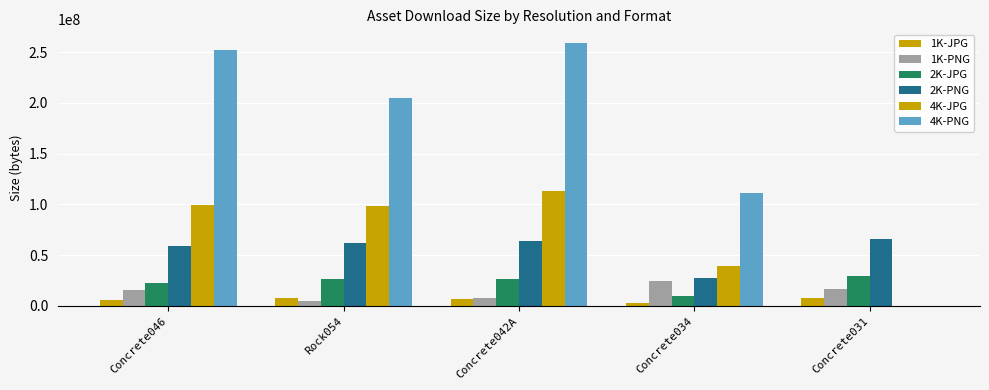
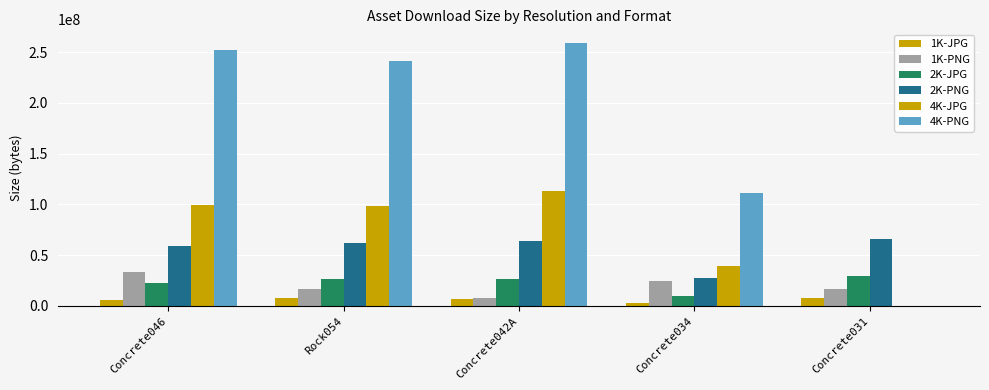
1K-PNG, Concrete046: 15000000 -> 33000000
1K-PNG, Rock054: 5000000 -> 16000000
4K-PNG, Rock054: 204000000 -> 241000000
